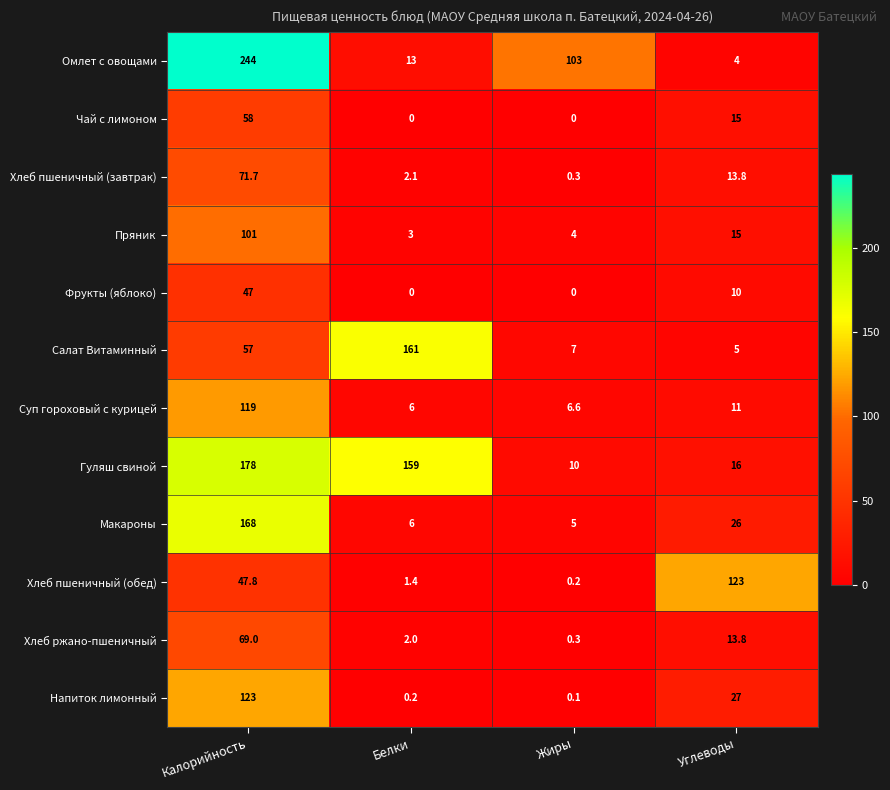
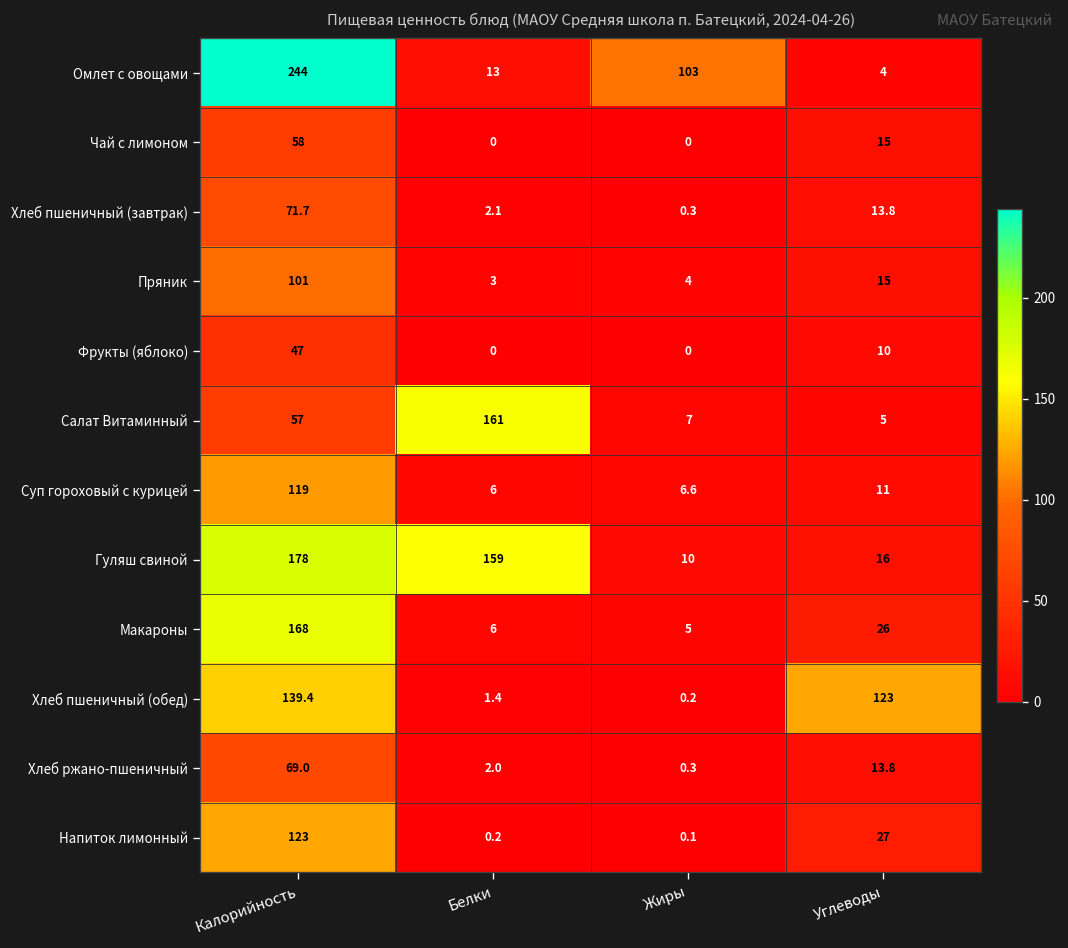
Хлеб пшеничный (обед), Калорийность: 47.8 -> 139.4
